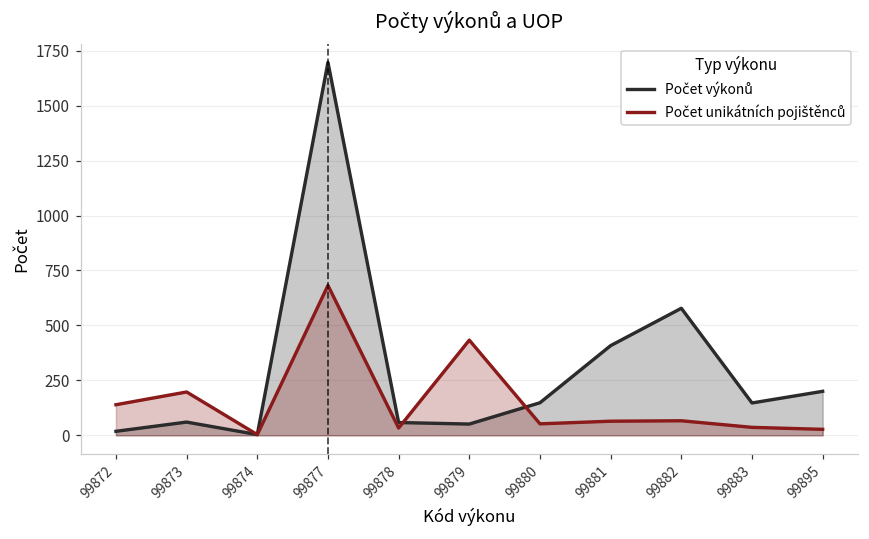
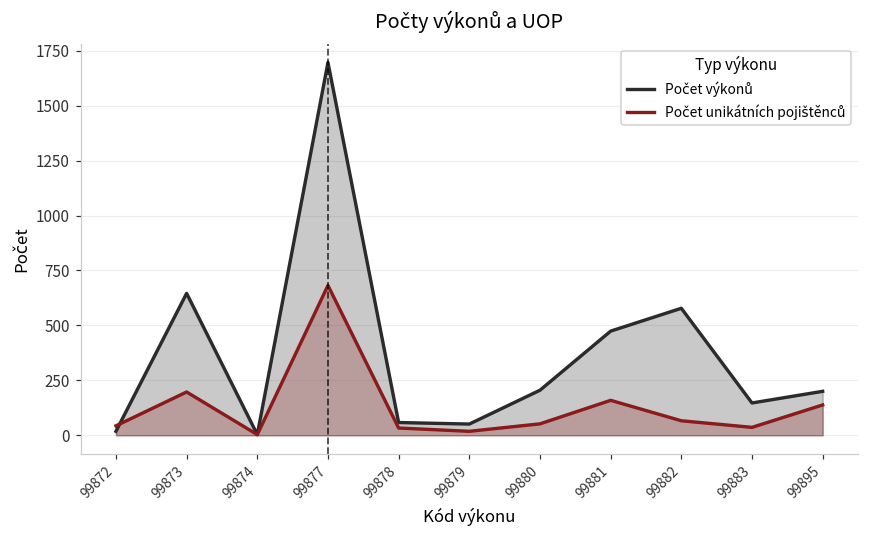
Počet unikátních pojištěnců, 99872: 140 -> 40
Počet výkonů, 99873: 60 -> 650
Počet unikátních pojištěnců, 99879: 430 -> 20
Počet výkonů, 99880: 150 -> 210
Počet výkonů, 99881: 410 -> 470
Počet unikátních pojištěnců, 99881: 60 -> 160
Počet unikátních pojištěnců, 99895: 30 -> 140
